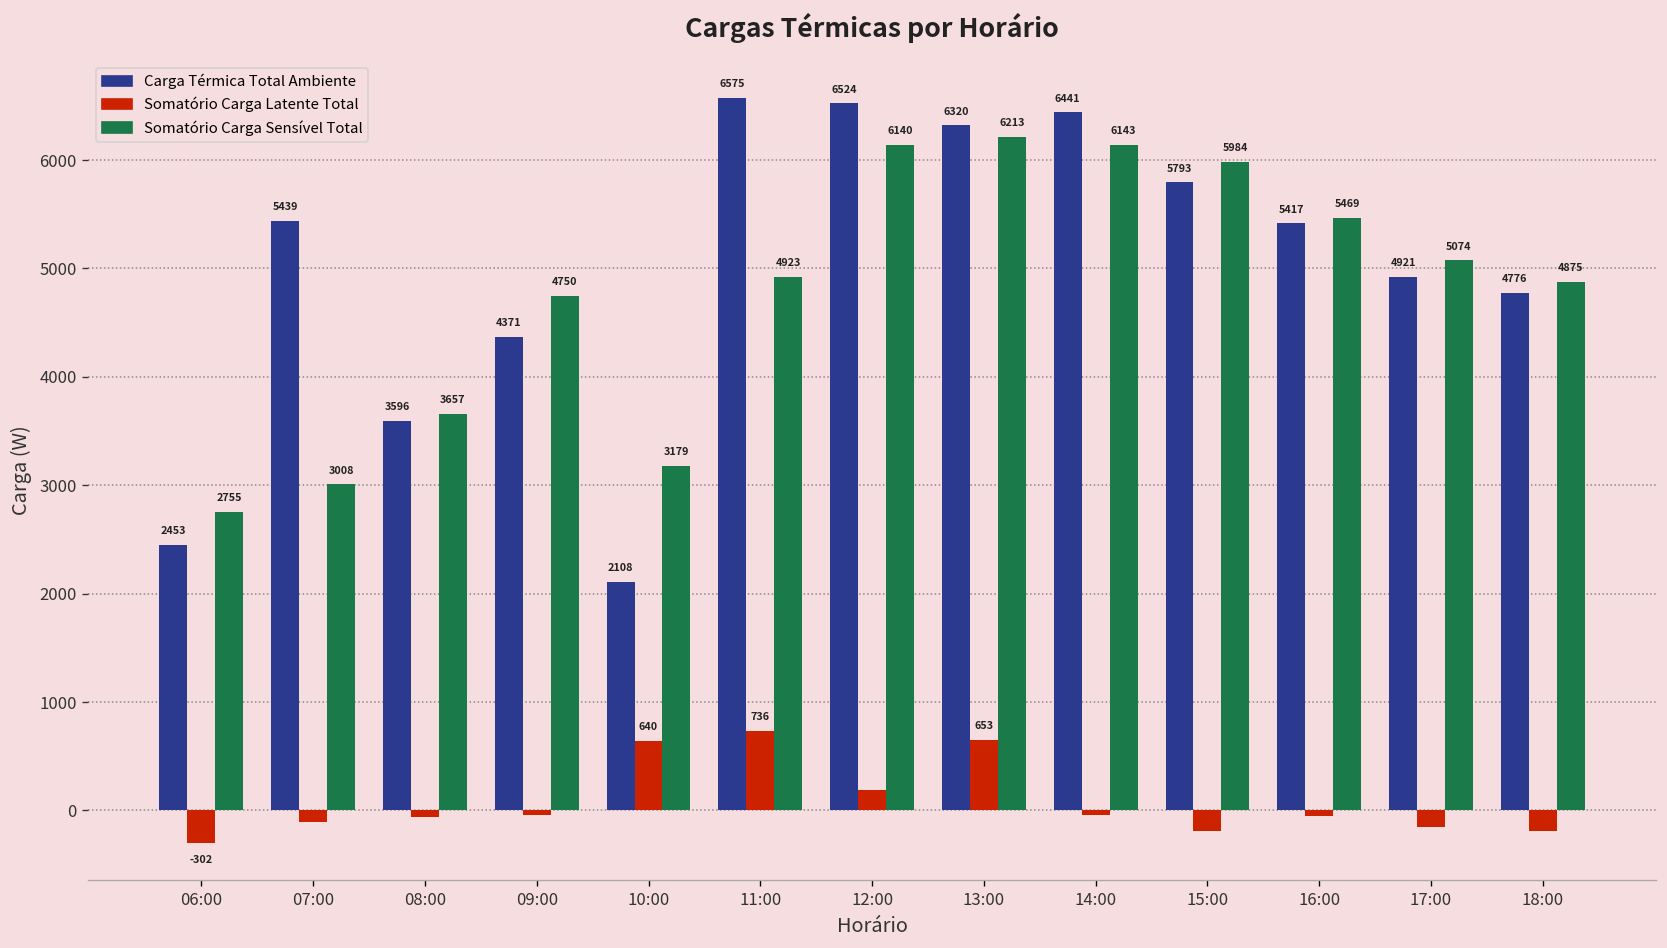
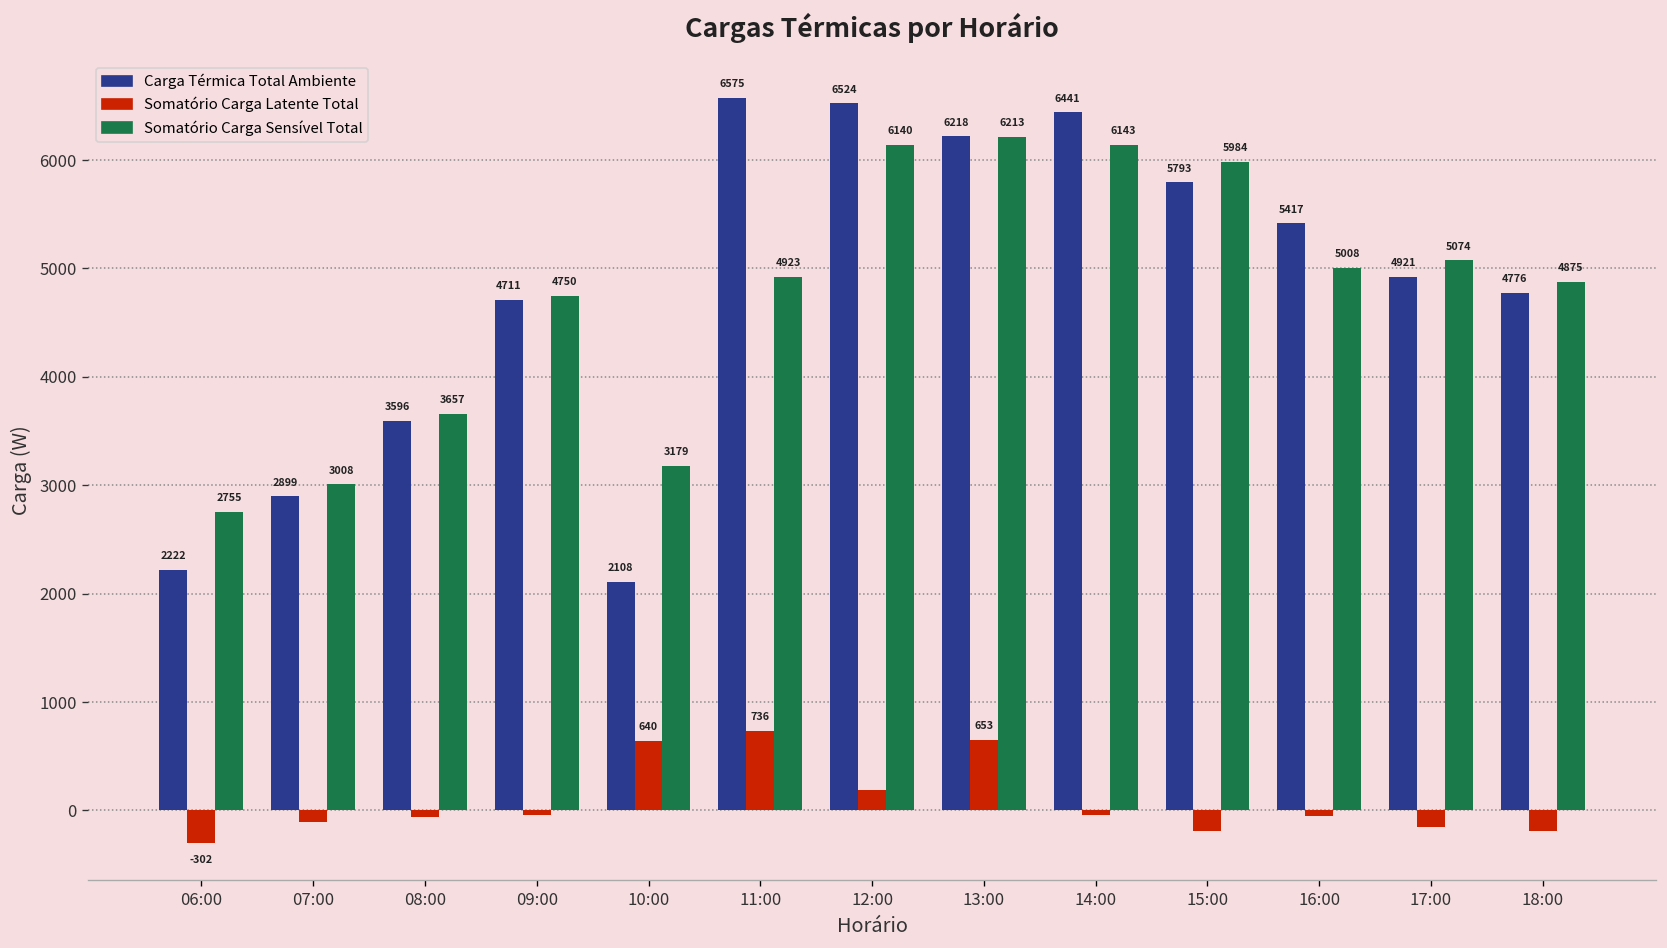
Carga Térmica Total Ambiente, 06:00: 2453 -> 2222
Carga Térmica Total Ambiente, 07:00: 5439 -> 2899
Carga Térmica Total Ambiente, 09:00: 4371 -> 4711
Carga Térmica Total Ambiente, 13:00: 6320 -> 6218
Somatório Carga Sensível Total, 16:00: 5469 -> 5008
